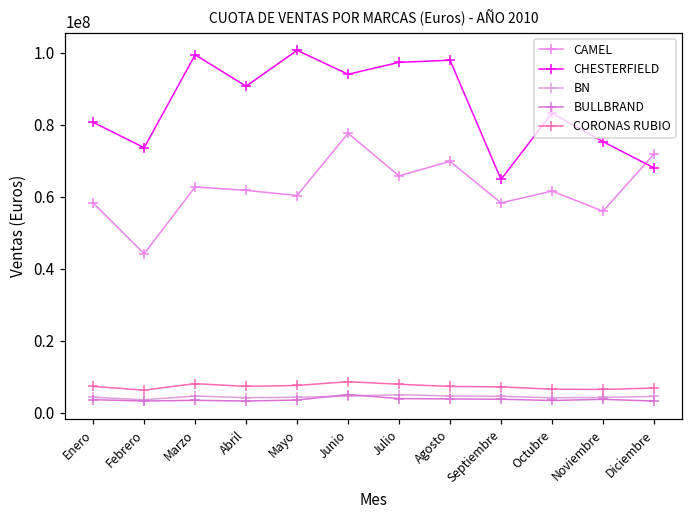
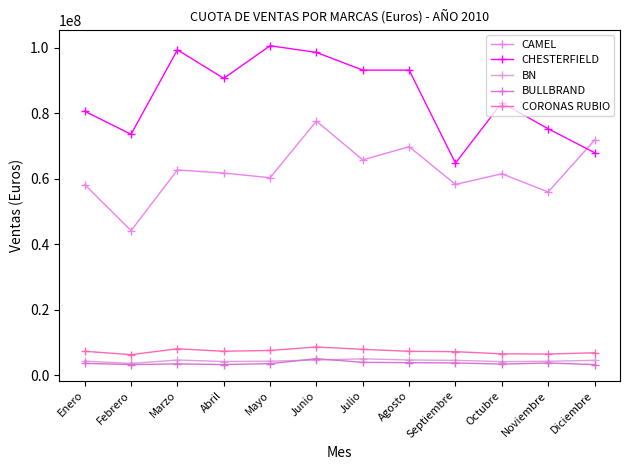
CHESTERFIELD, Junio: 94000000 -> 99000000
CHESTERFIELD, Julio: 97000000 -> 93000000
CHESTERFIELD, Agosto: 98000000 -> 93000000
